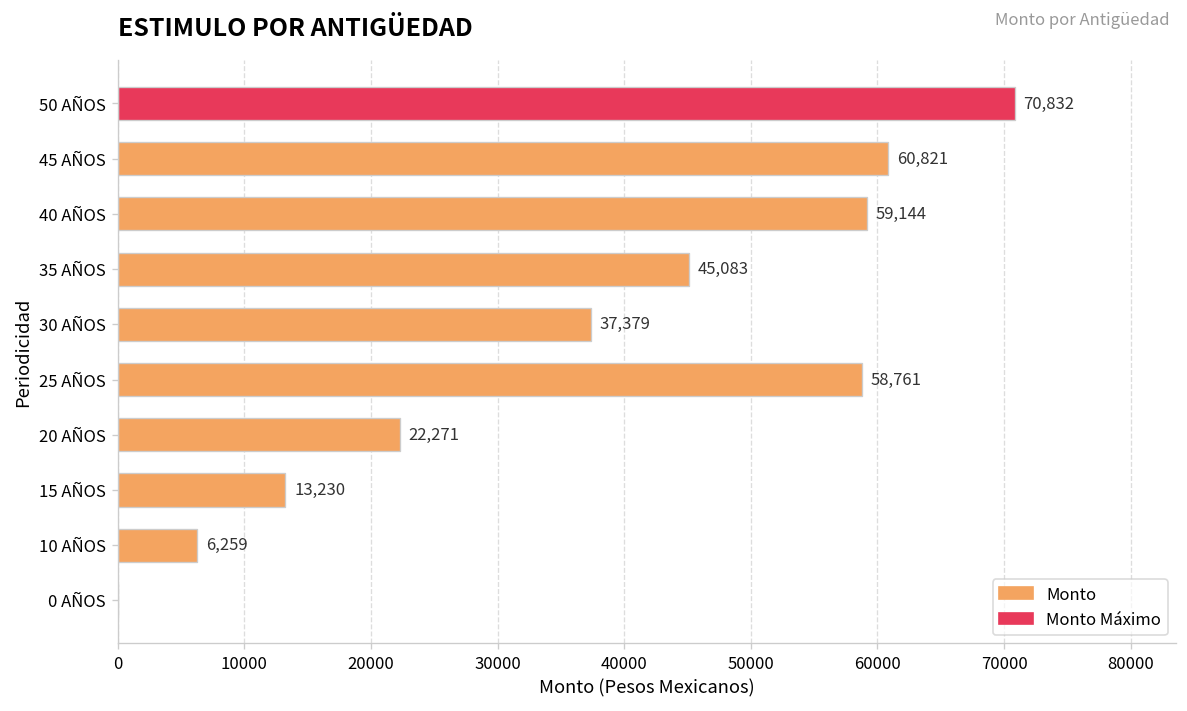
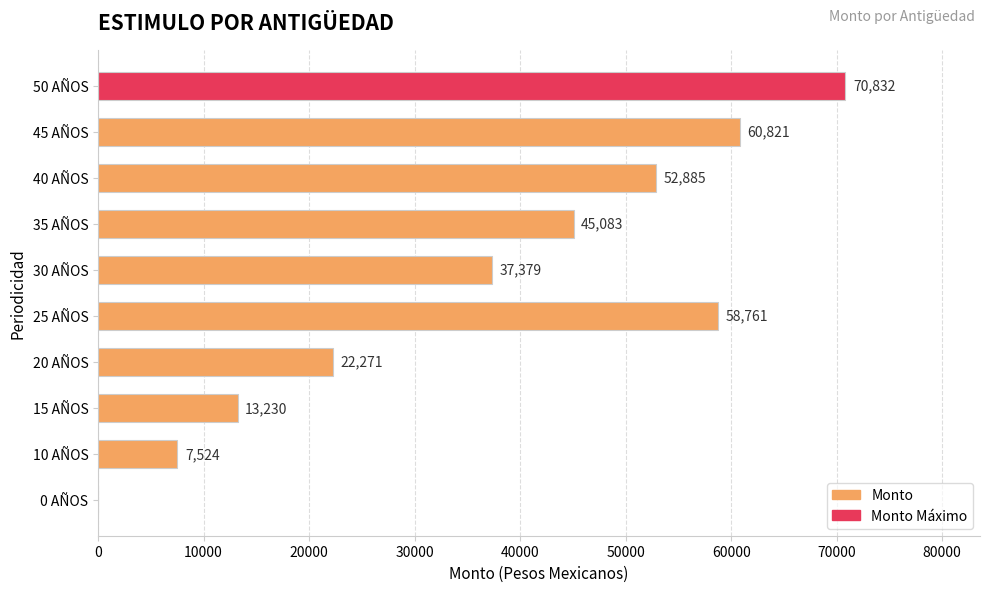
40 AÑOS: 59,144 -> 52,885
10 AÑOS: 6,259 -> 7,524
